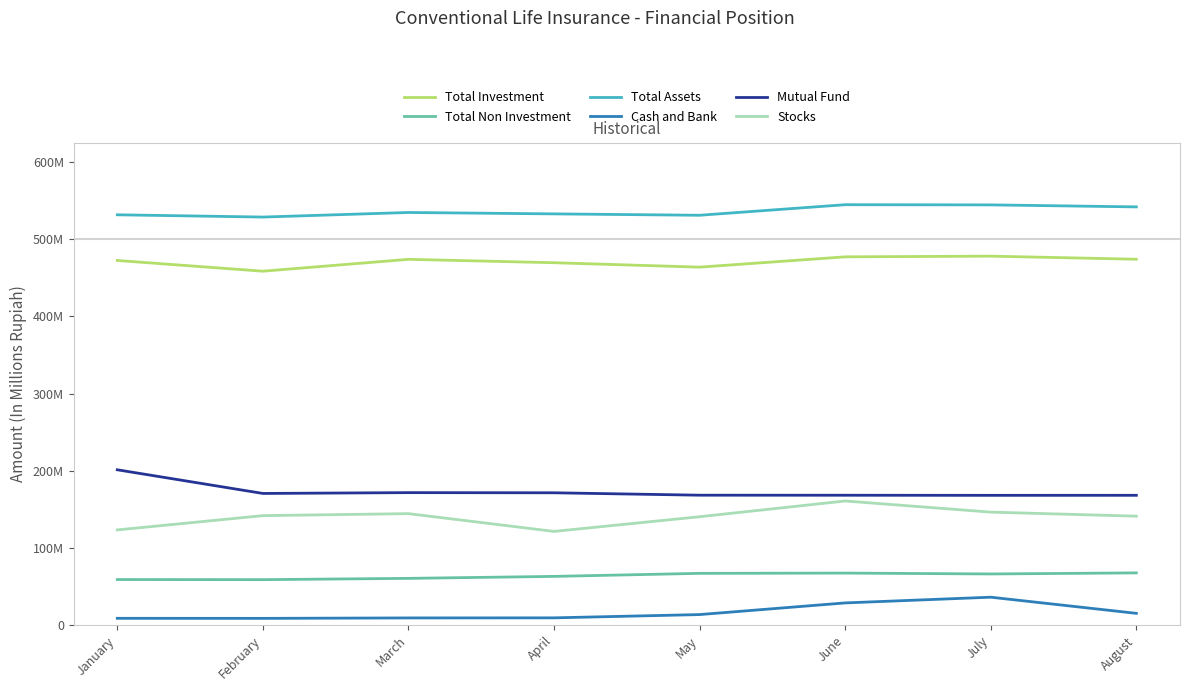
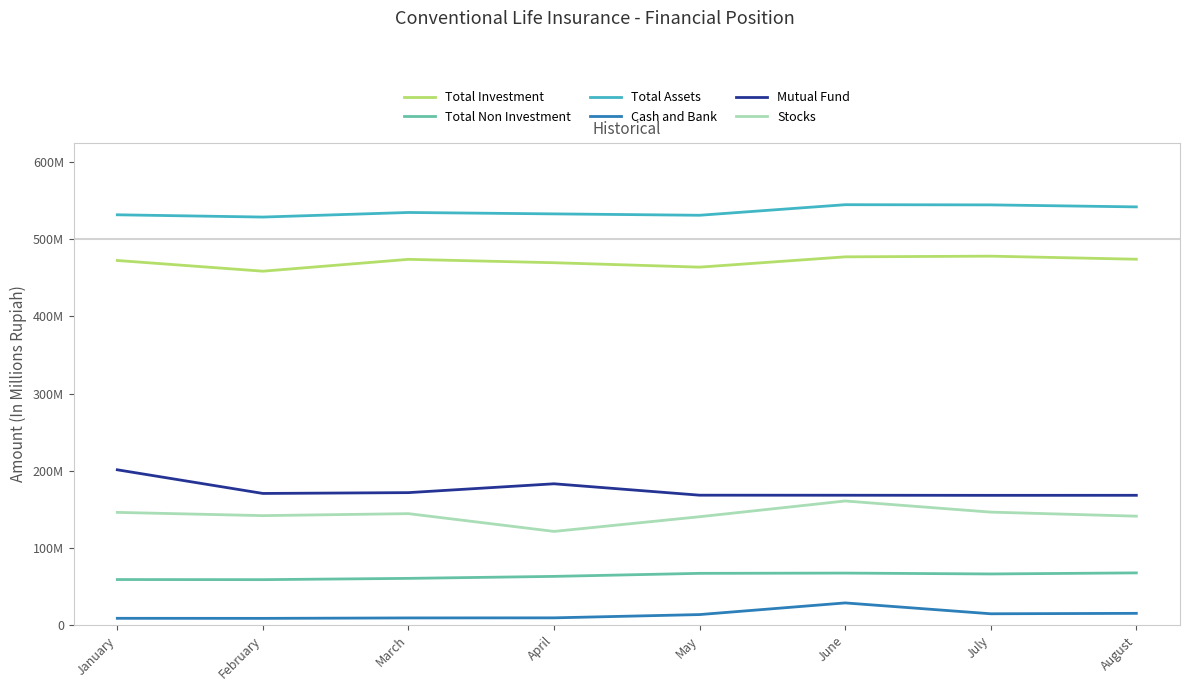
Stocks, January: 120000000 -> 150000000
Mutual Fund, April: 170000000 -> 180000000
Cash and Bank, July: 40000000 -> 10000000
